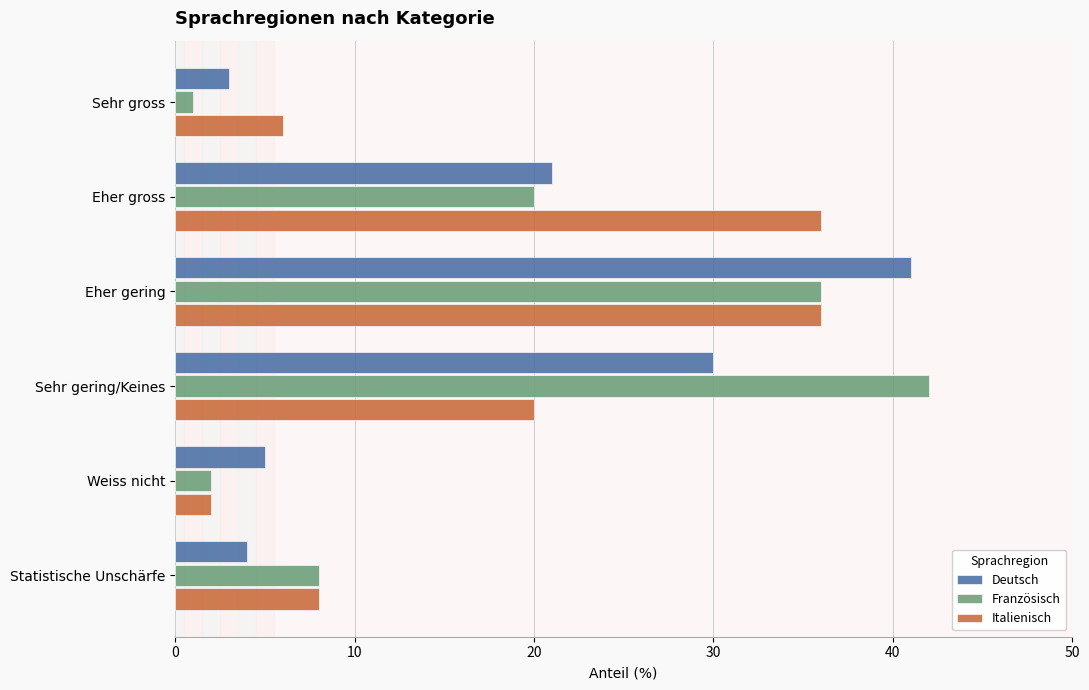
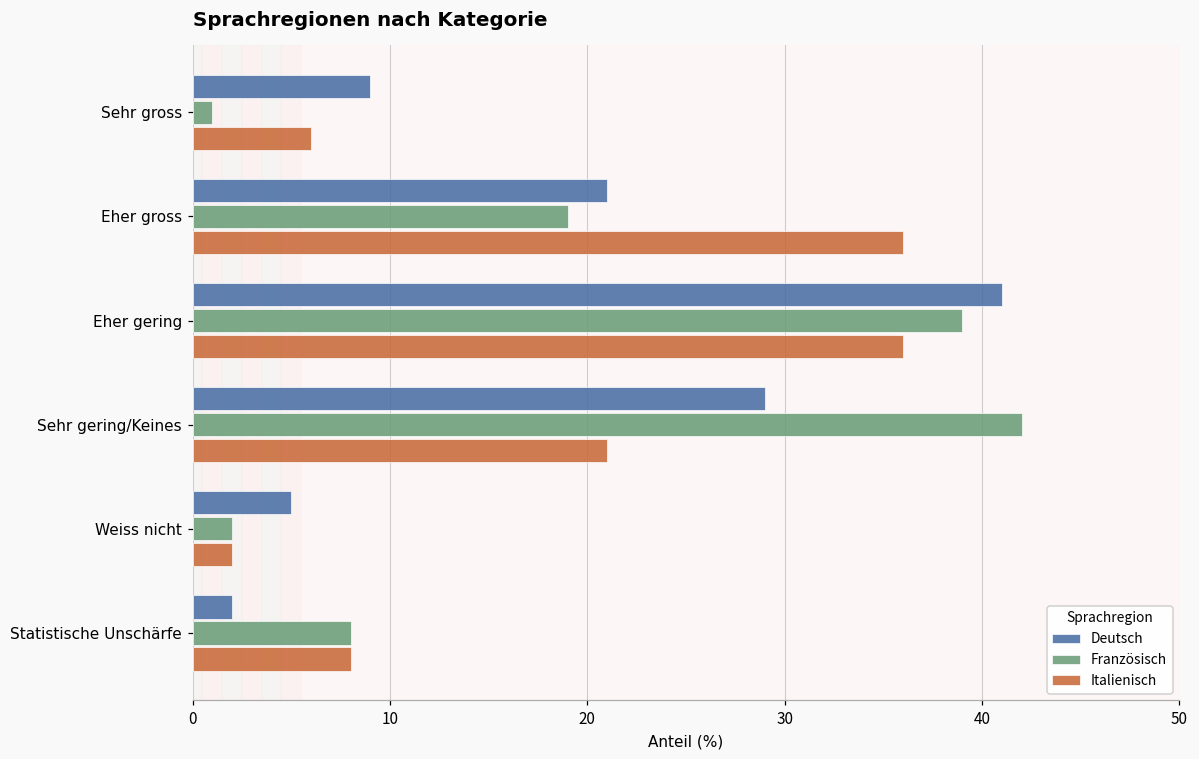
Deutsch, Sehr gross: 3 -> 9
Französisch, Eher gross: 20 -> 19
Französisch, Eher gering: 36 -> 39
Deutsch, Sehr gering/Keines: 30 -> 29
Italienisch, Sehr gering/Keines: 20 -> 21
Deutsch, Statistische Unschärfe: 4 -> 2
